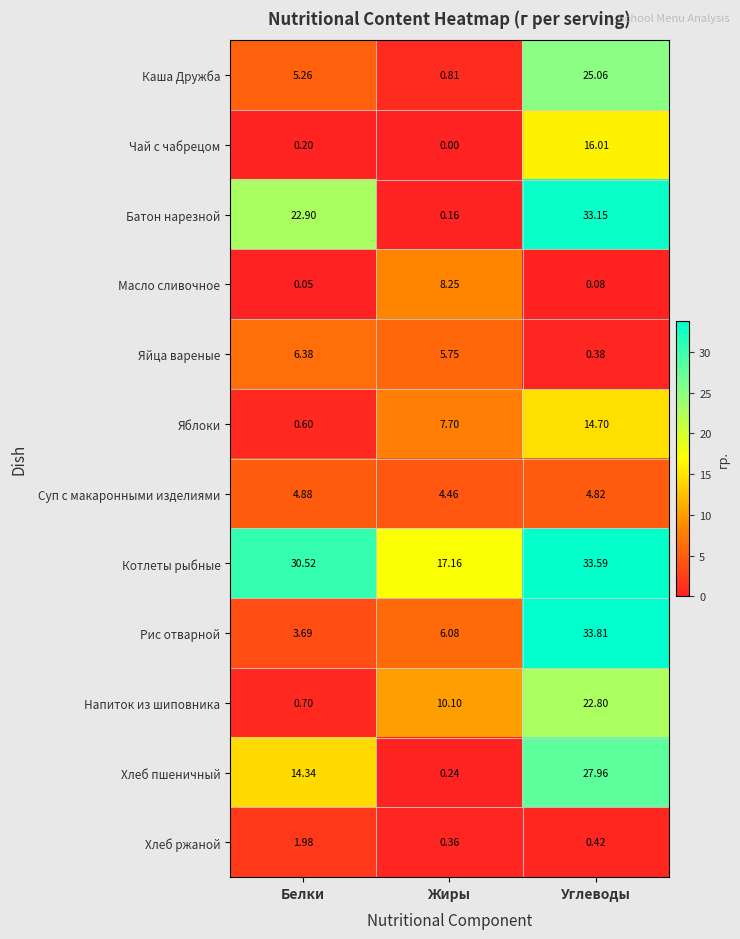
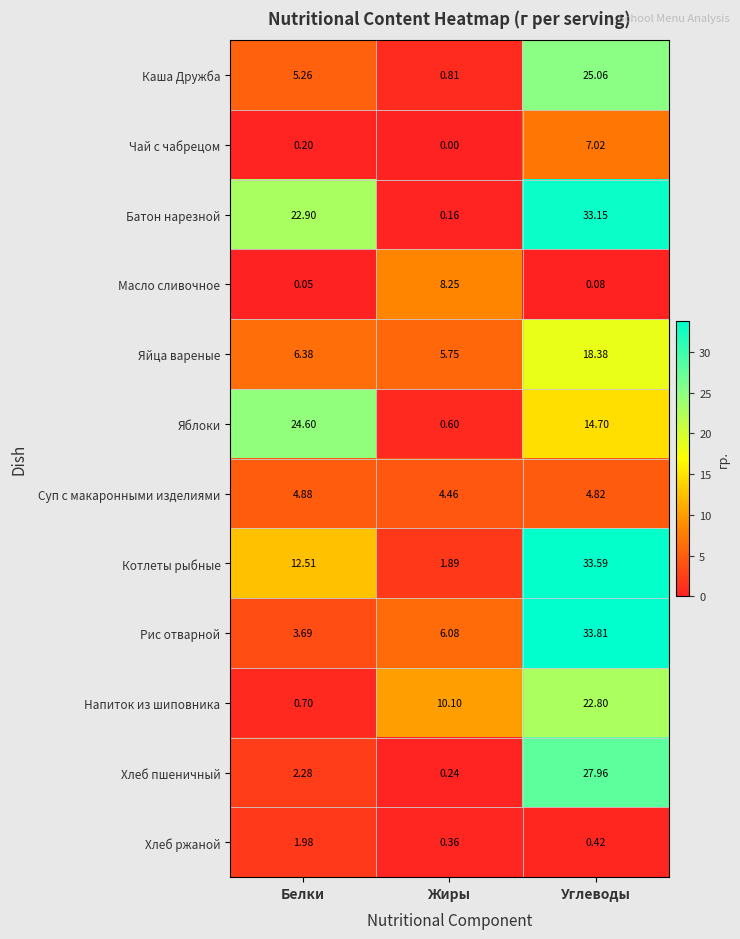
Чай с чабрецом, Углеводы: 16.01 -> 7.02
Яйца вареные, Углеводы: 0.38 -> 18.38
Яблоки, Белки: 0.60 -> 24.60
Яблоки, Жиры: 7.70 -> 0.60
Котлеты рыбные, Белки: 30.52 -> 12.51
Котлеты рыбные, Жиры: 17.16 -> 1.89
Хлеб пшеничный, Белки: 14.34 -> 2.28
